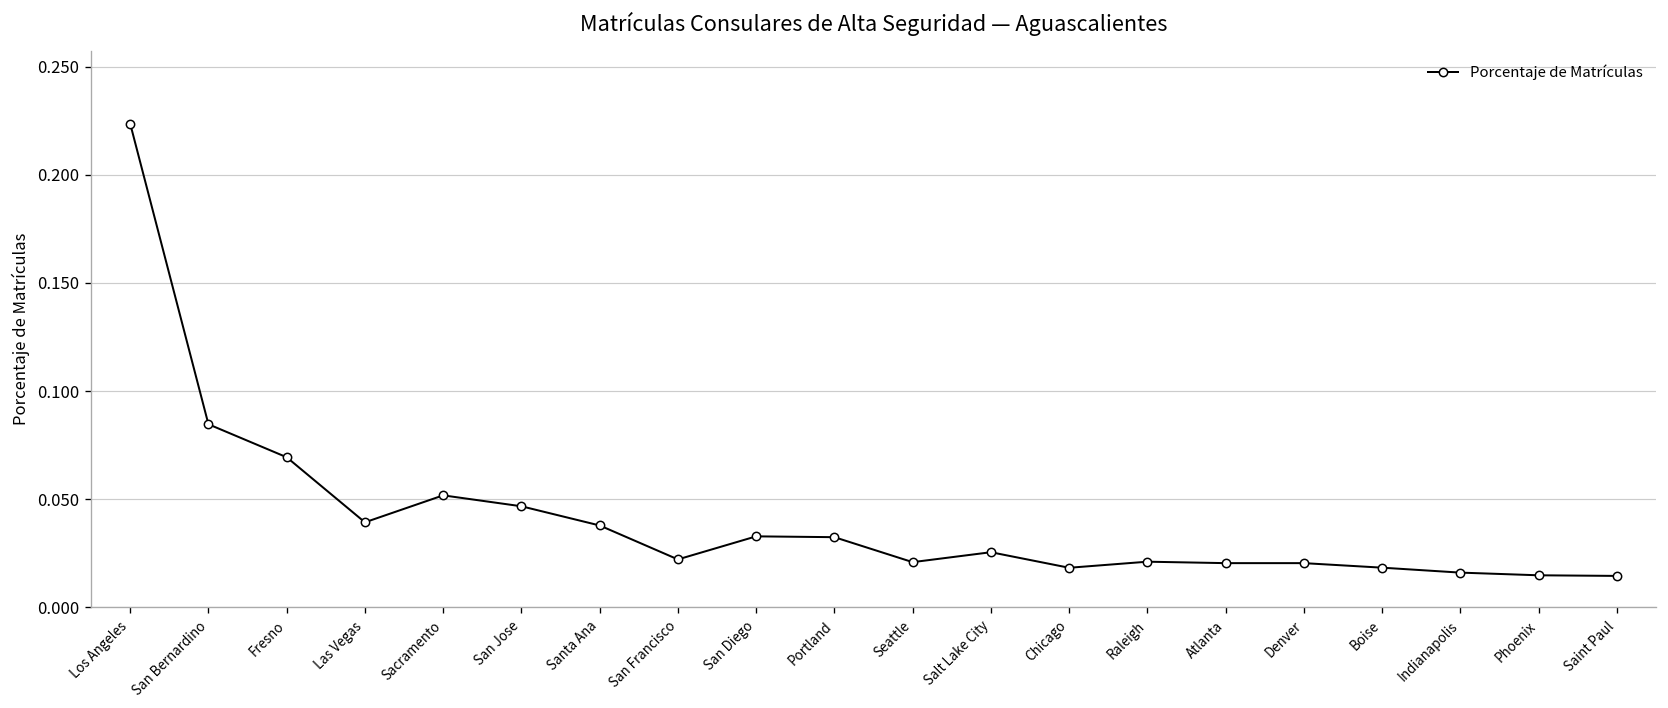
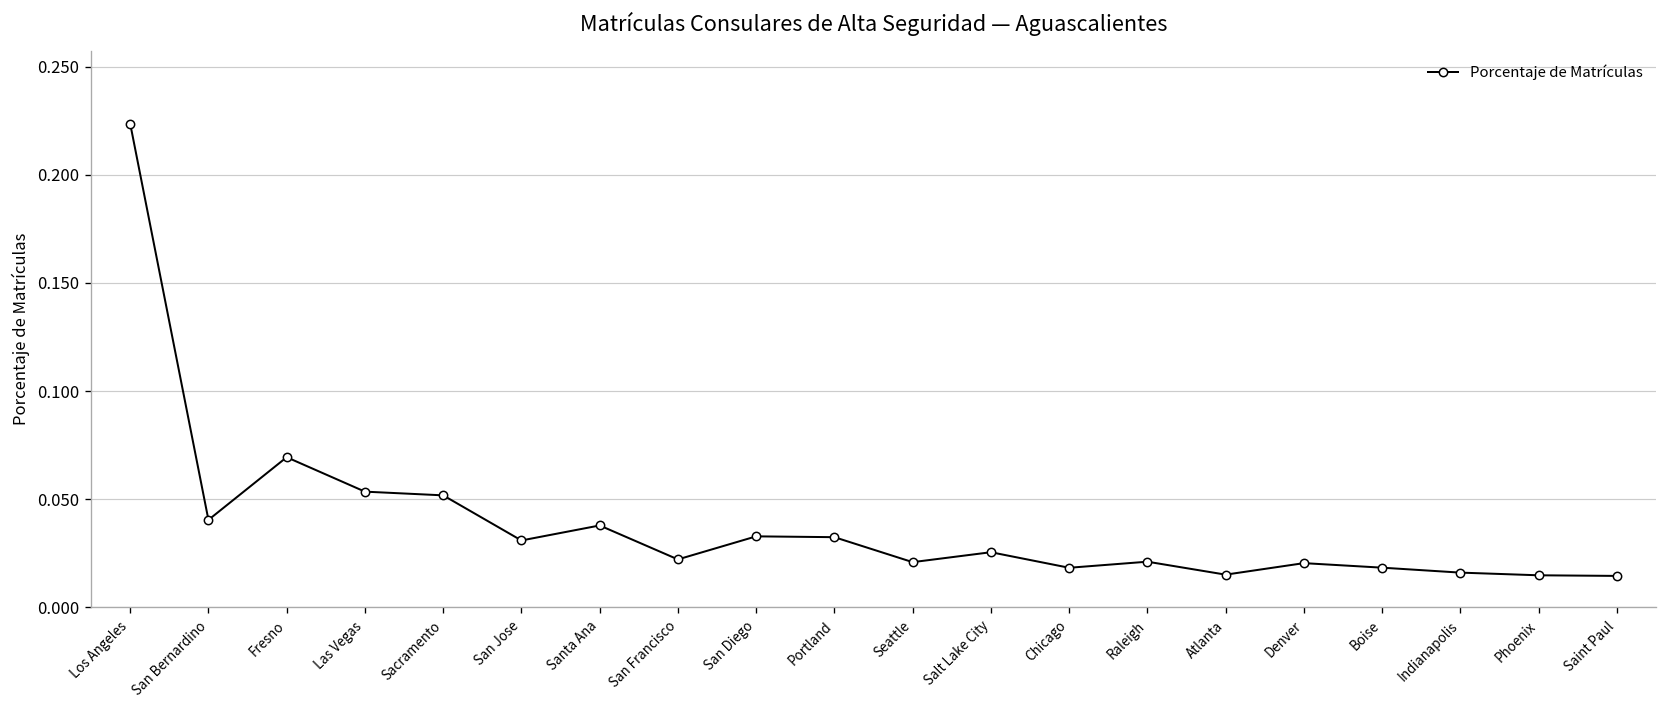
San Bernardino: 0.085 -> 0.040
Las Vegas: 0.039 -> 0.054
San Jose: 0.047 -> 0.031
Atlanta: 0.020 -> 0.015
